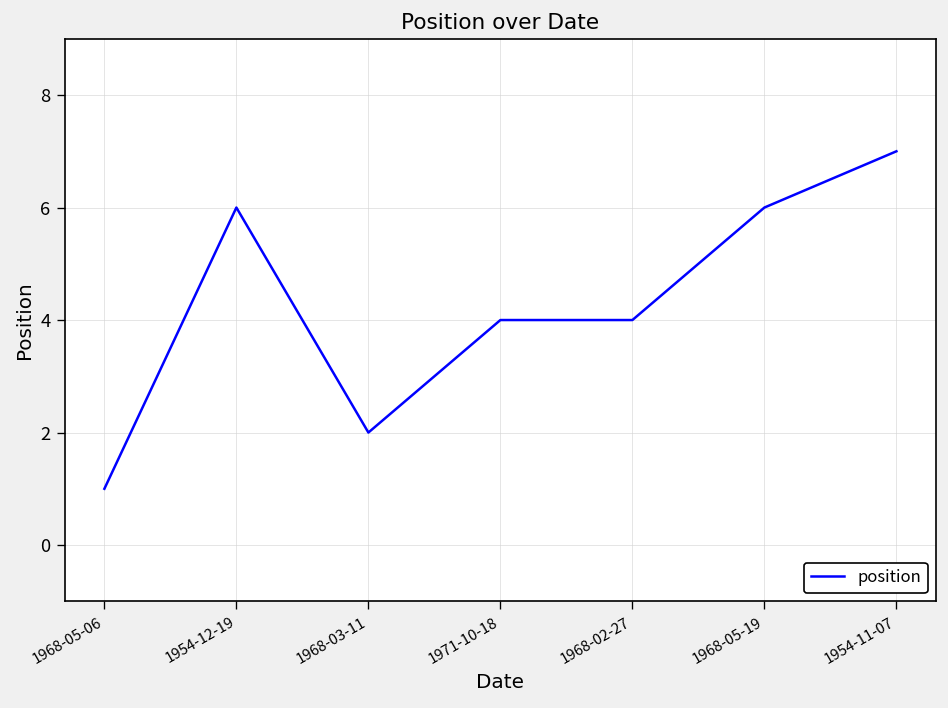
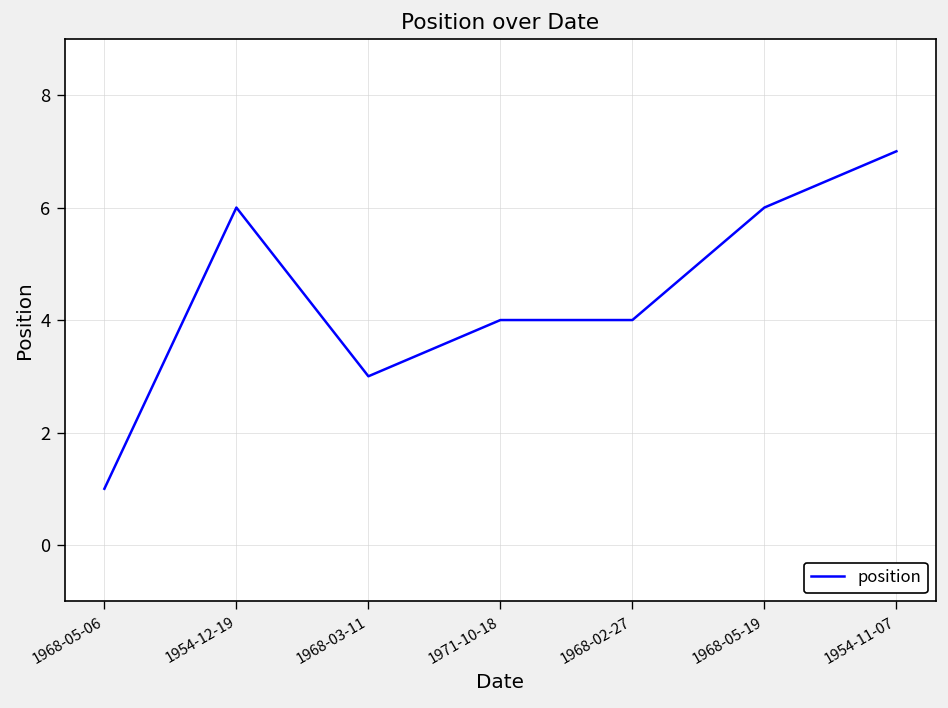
1968-03-11: 2 -> 3
